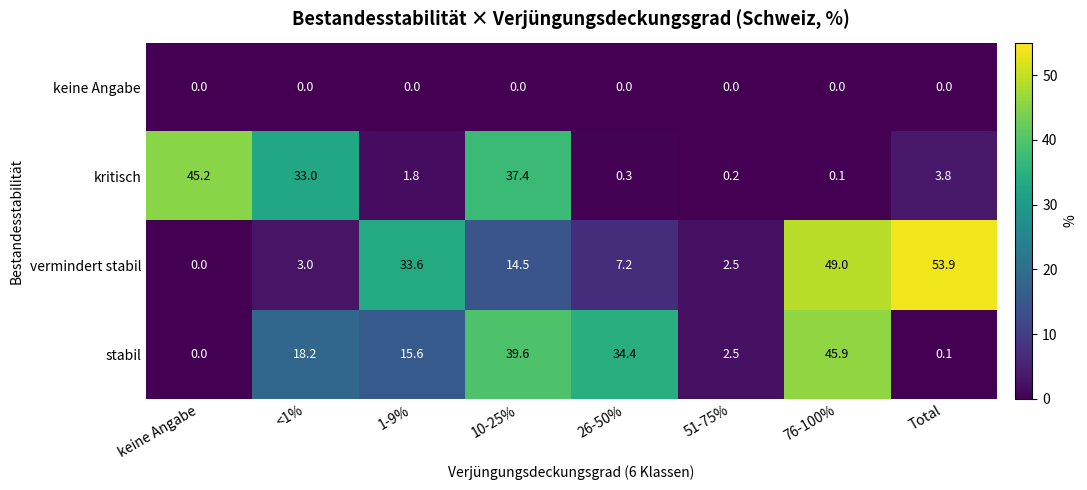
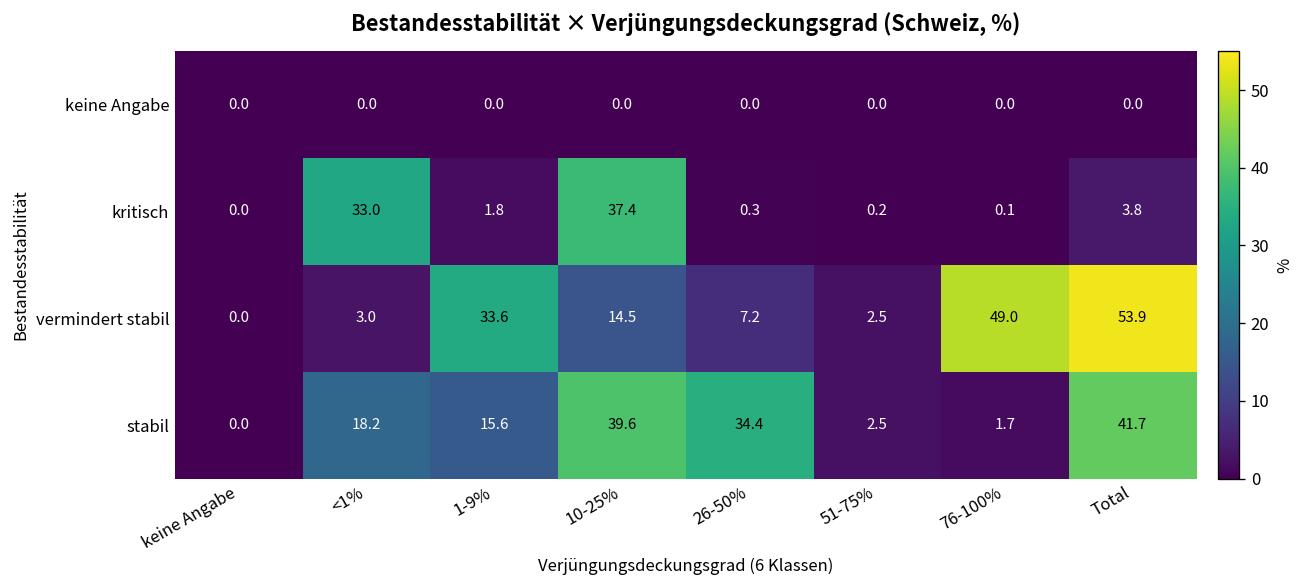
kritisch, keine Angabe: 45.2 -> 0.0
stabil, 76-100%: 45.9 -> 1.7
stabil, Total: 0.1 -> 41.7
